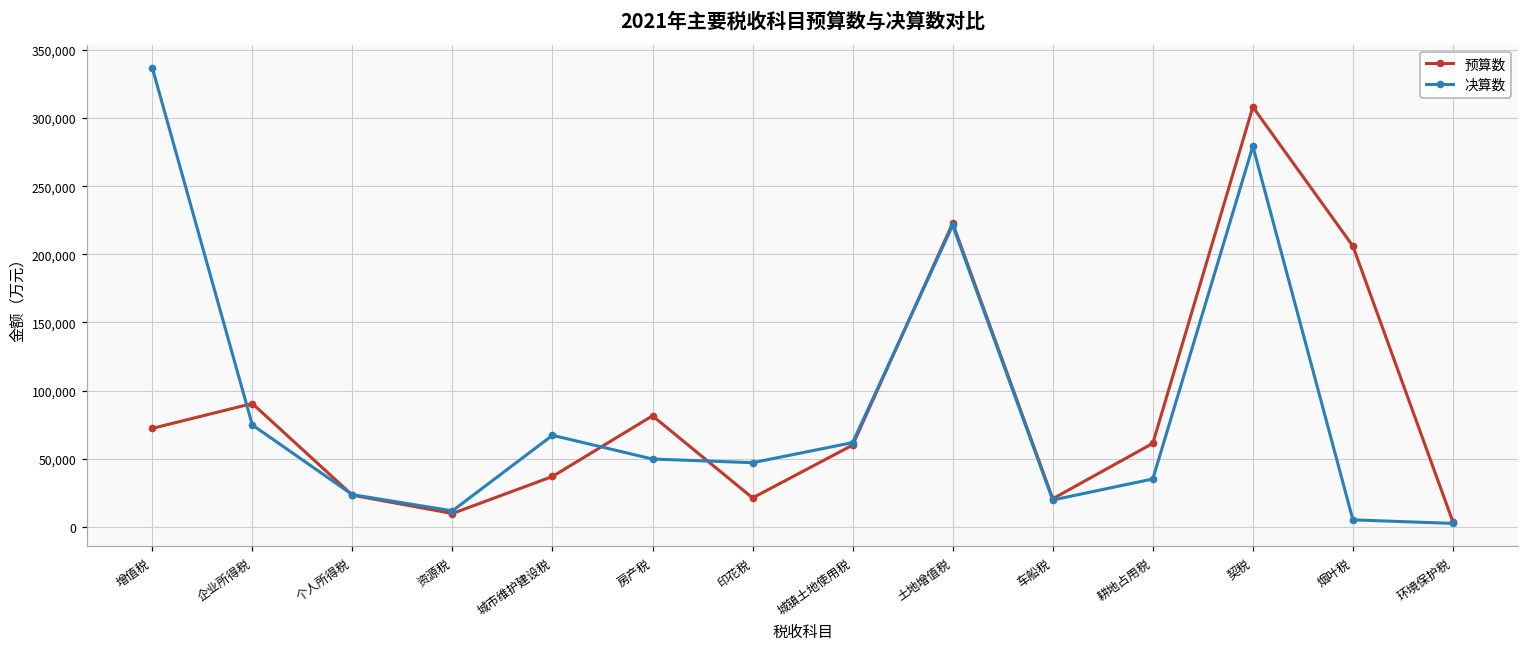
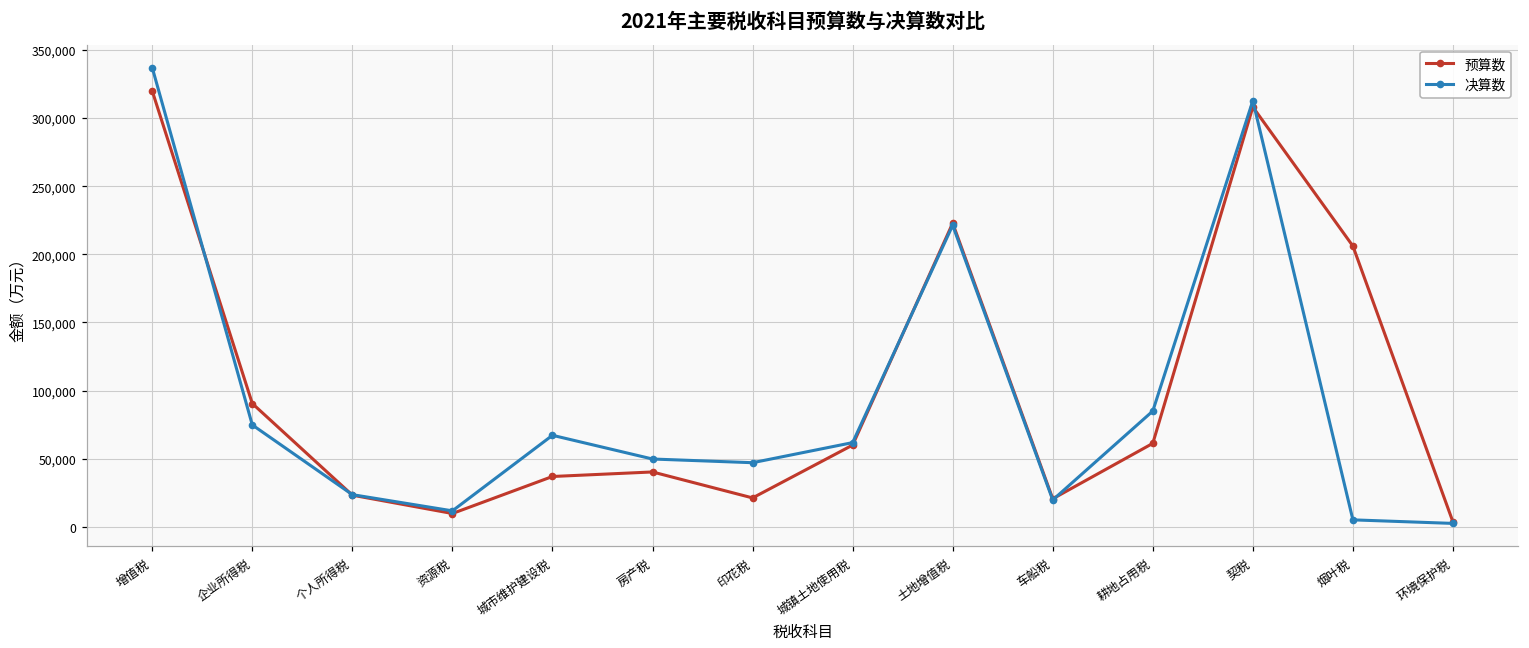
预算数, 增值税: 72,000 -> 320,000
预算数, 房产税: 82,000 -> 40,000
决算数, 耕地占用税: 35,000 -> 85,000
决算数, 契税: 279,000 -> 313,000
